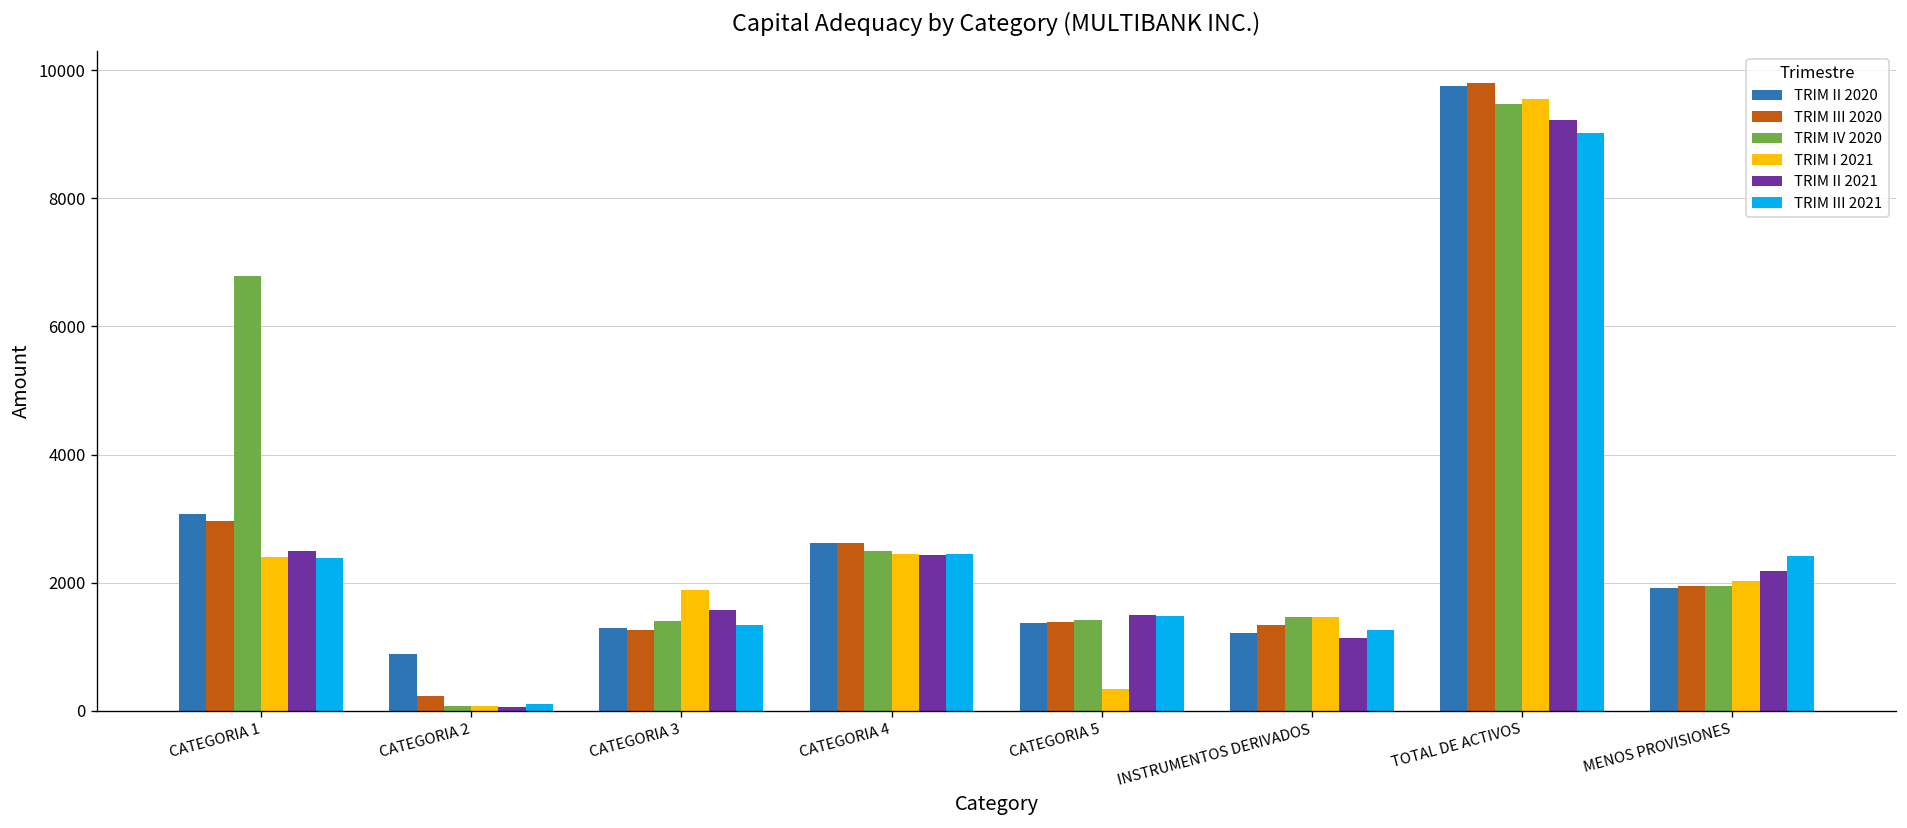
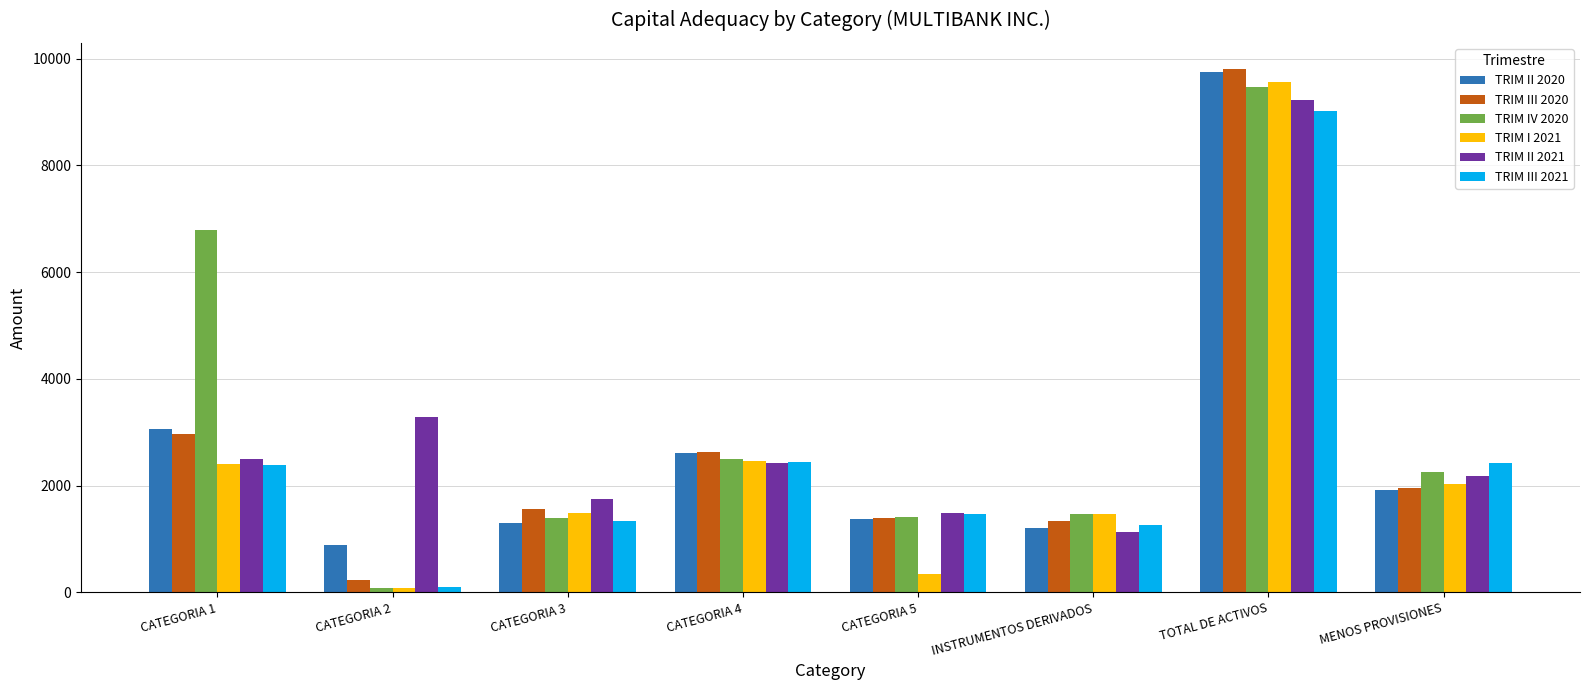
TRIM II 2021, CATEGORIA 2: 100 -> 3300
TRIM III 2020, CATEGORIA 3: 1300 -> 1600
TRIM I 2021, CATEGORIA 3: 1900 -> 1500
TRIM II 2021, CATEGORIA 3: 1600 -> 1700
TRIM IV 2020, MENOS PROVISIONES: 1900 -> 2300
